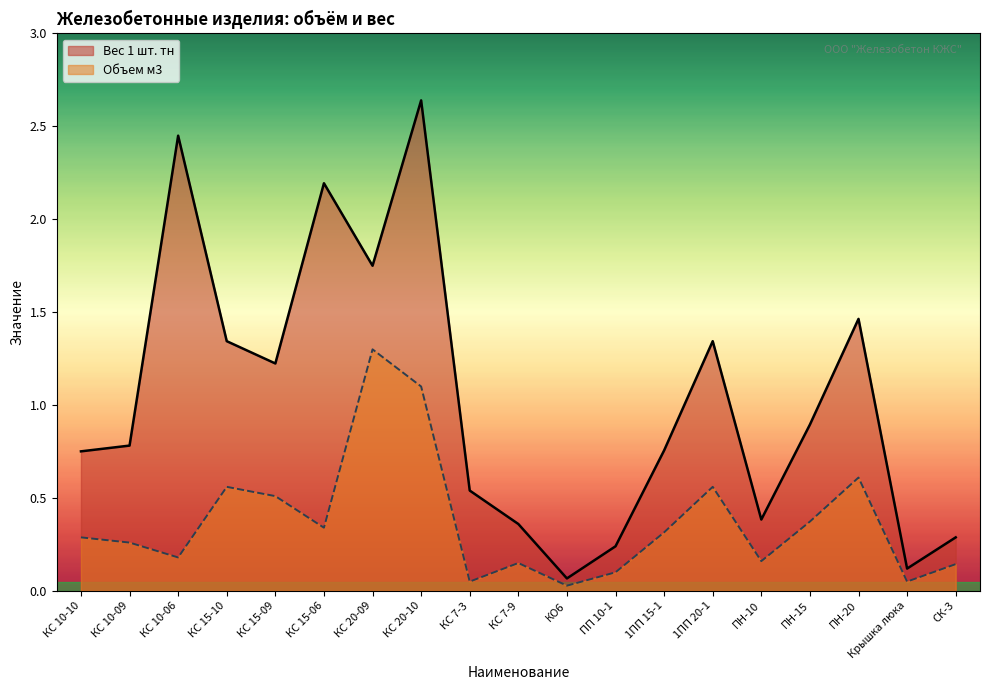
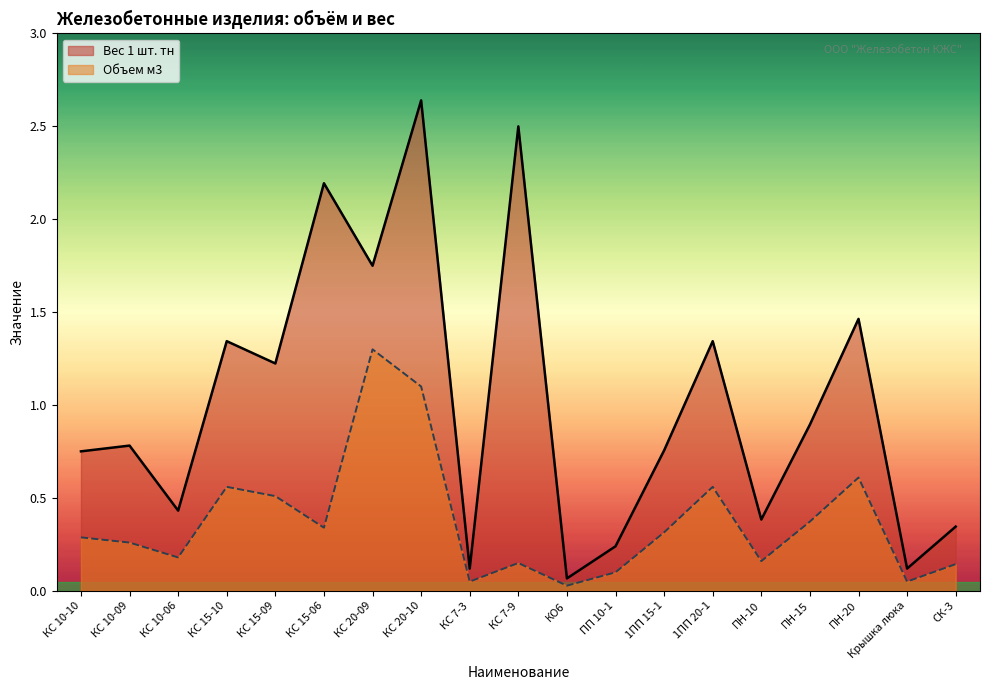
Вес 1 шт. тн, КС 10-06: 2.45 -> 0.43
Вес 1 шт. тн, КС 7-3: 0.54 -> 0.12
Вес 1 шт. тн, КС 7-9: 0.36 -> 2.50
Вес 1 шт. тн, СК-3: 0.29 -> 0.35
